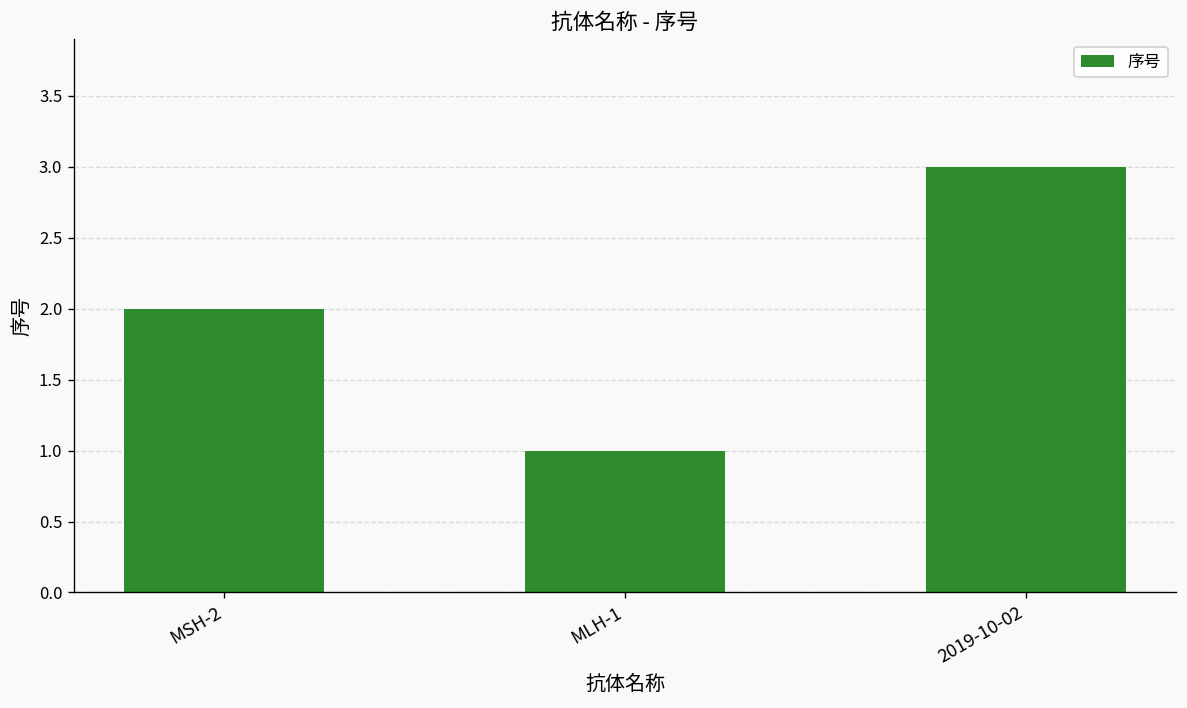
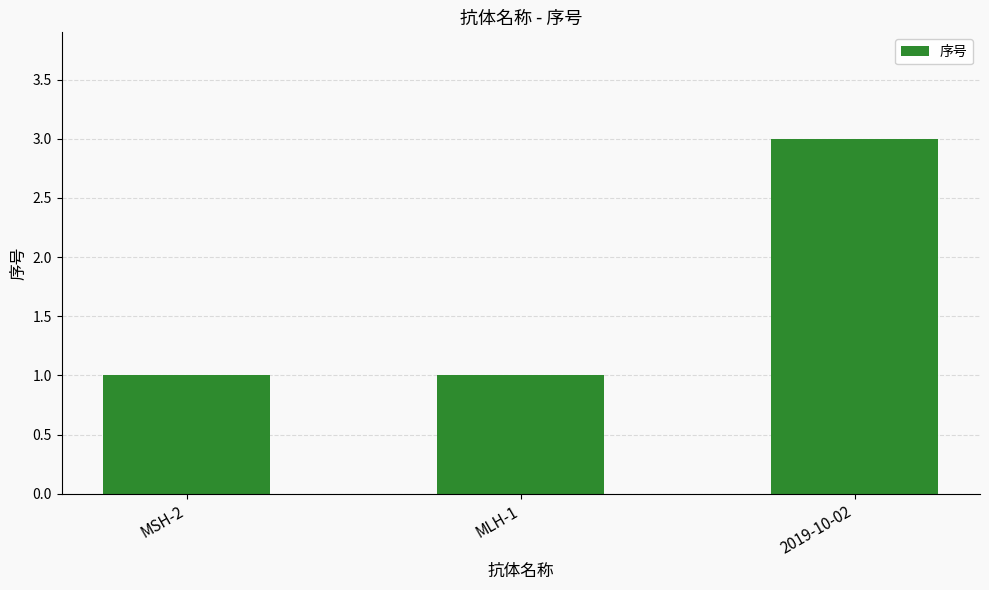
MSH-2: 2 -> 1
